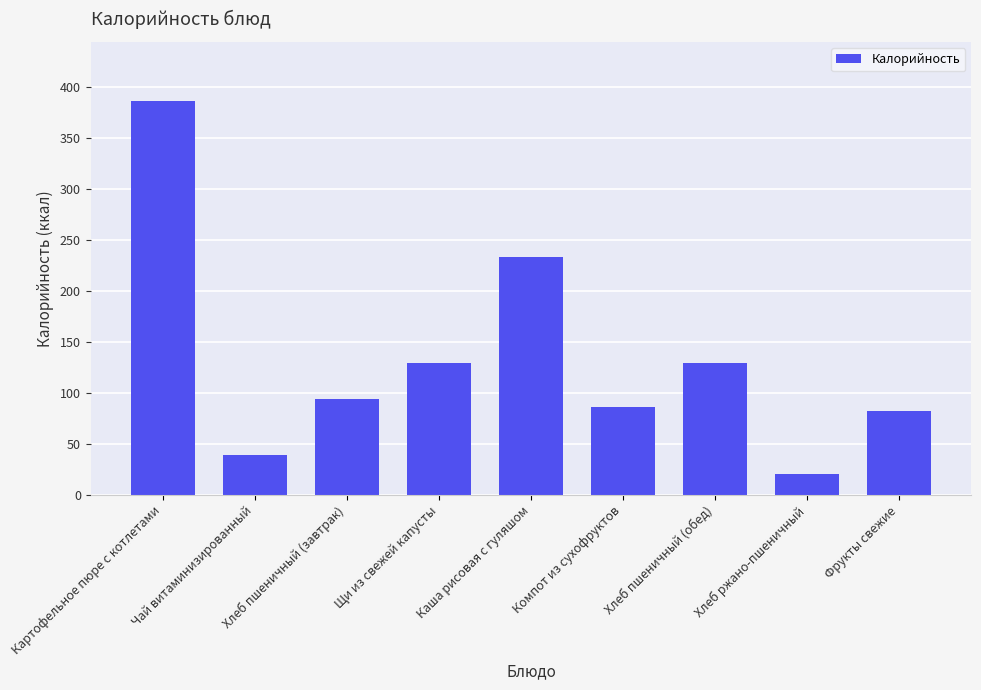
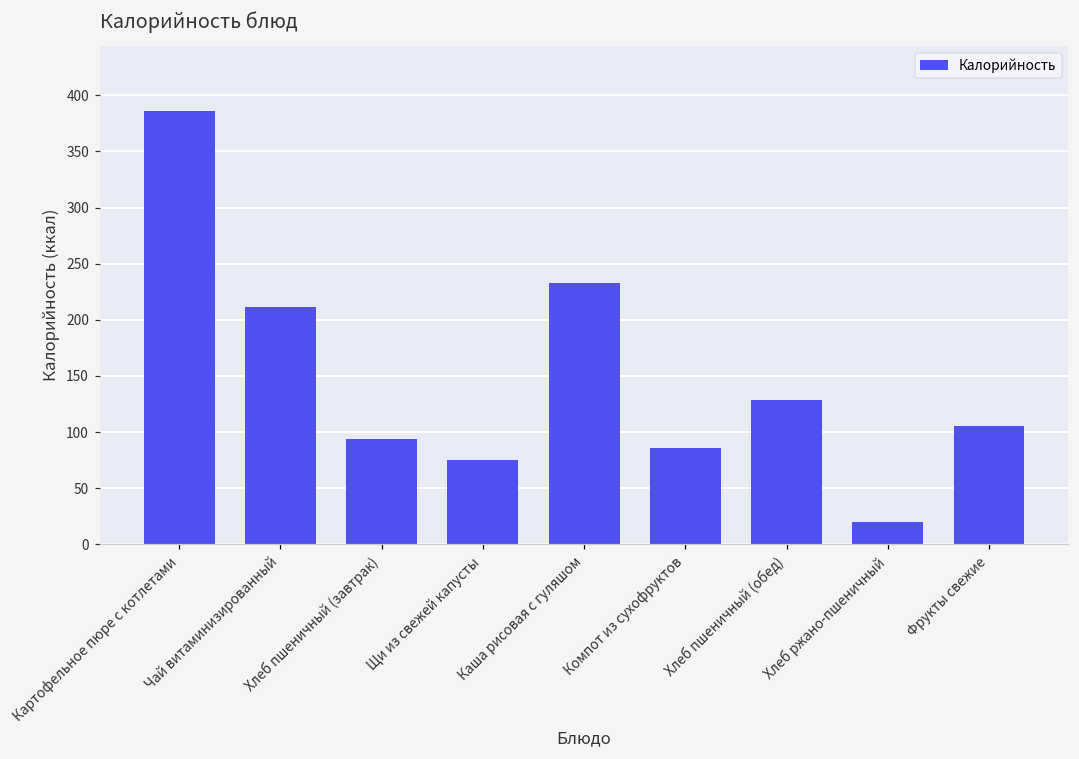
Чай витаминизированный: 39 -> 211
Щи из свежей капусты: 129 -> 75
Фрукты свежие: 82 -> 105
